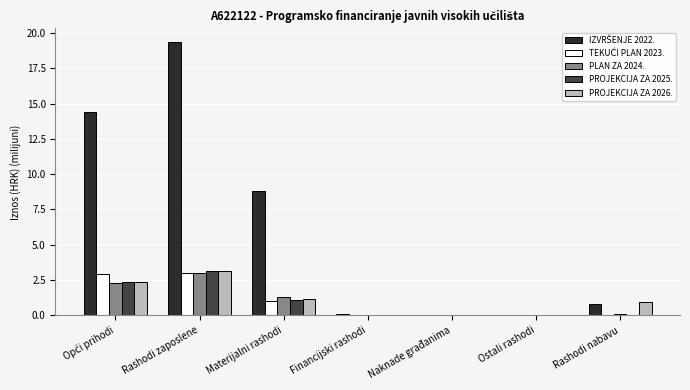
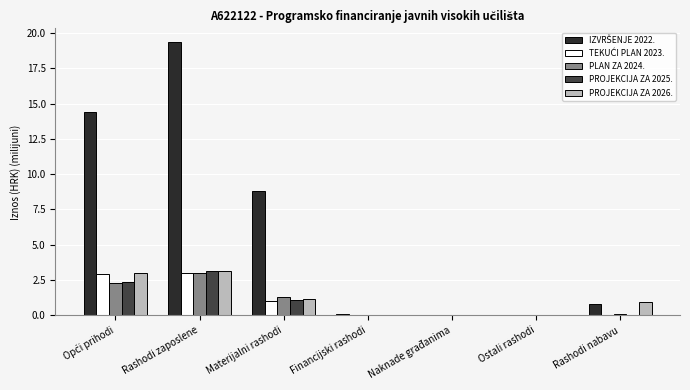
PROJEKCIJA ZA 2026., Opći prihodi: 2.4 -> 3.0
